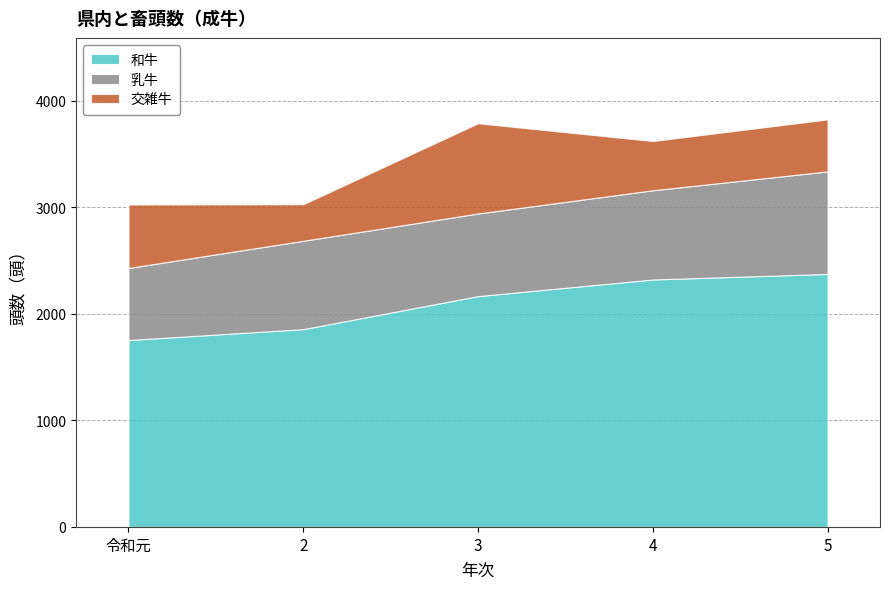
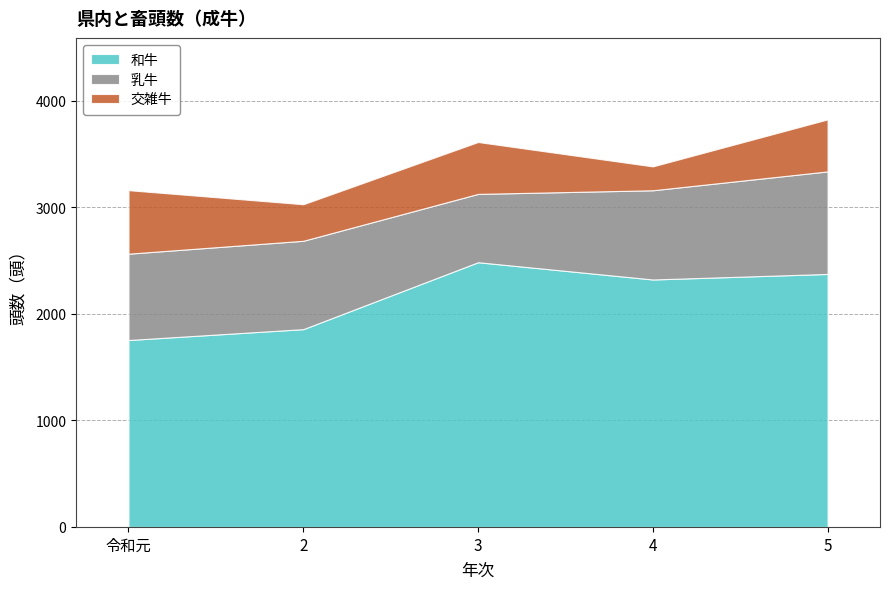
乳牛, 令和元: 680 -> 810
和牛, 3: 2170 -> 2480
乳牛, 3: 780 -> 640
交雑牛, 3: 850 -> 490
交雑牛, 4: 460 -> 220
